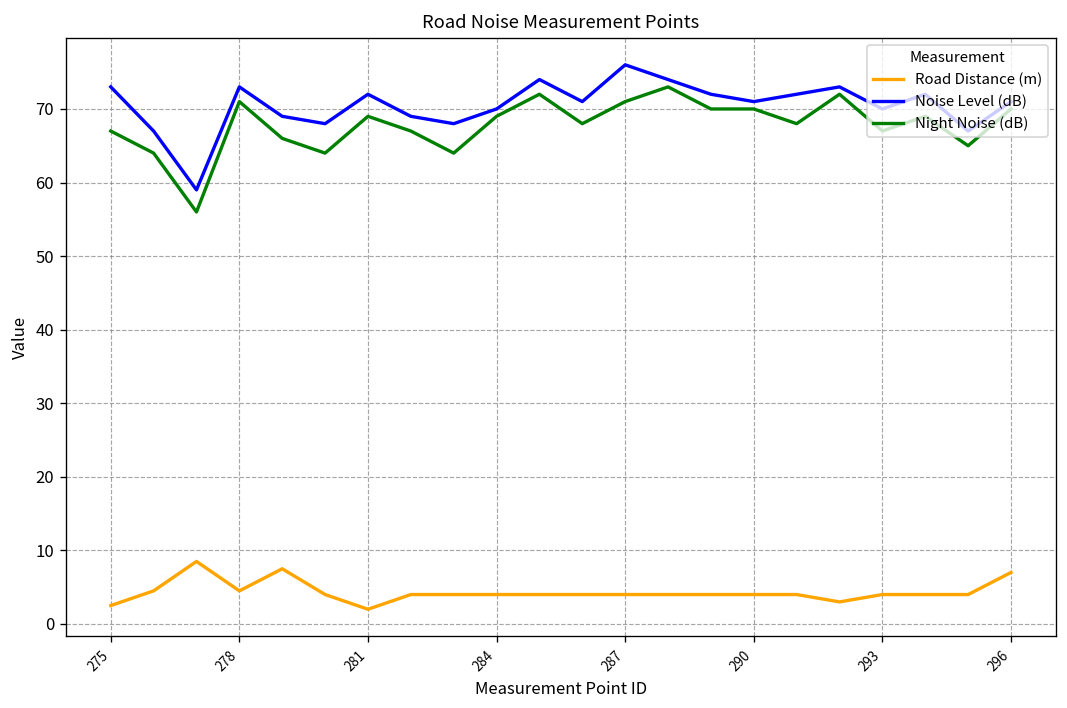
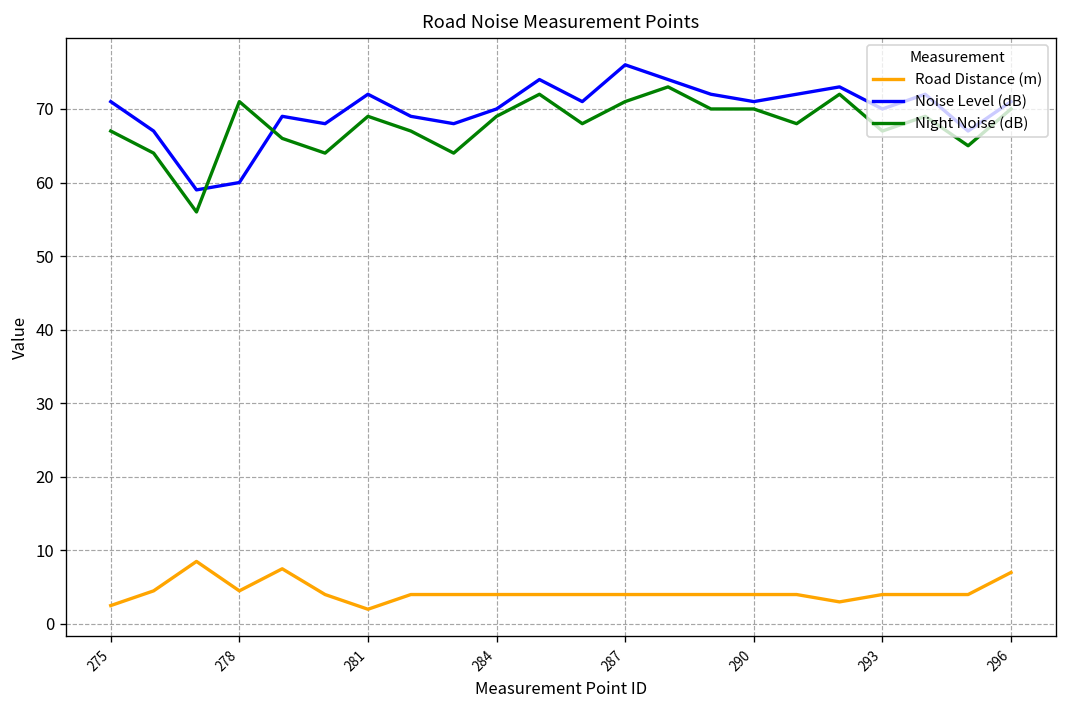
Noise Level (dB), 275: 73 -> 71
Noise Level (dB), 278: 73 -> 60
